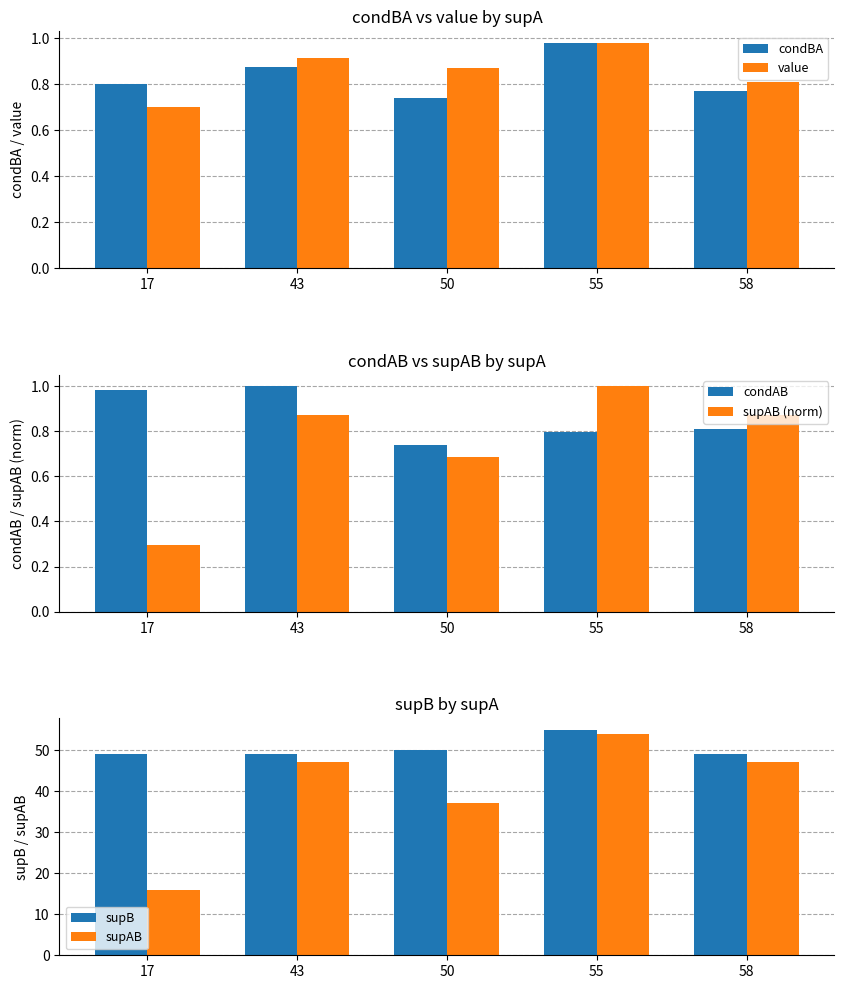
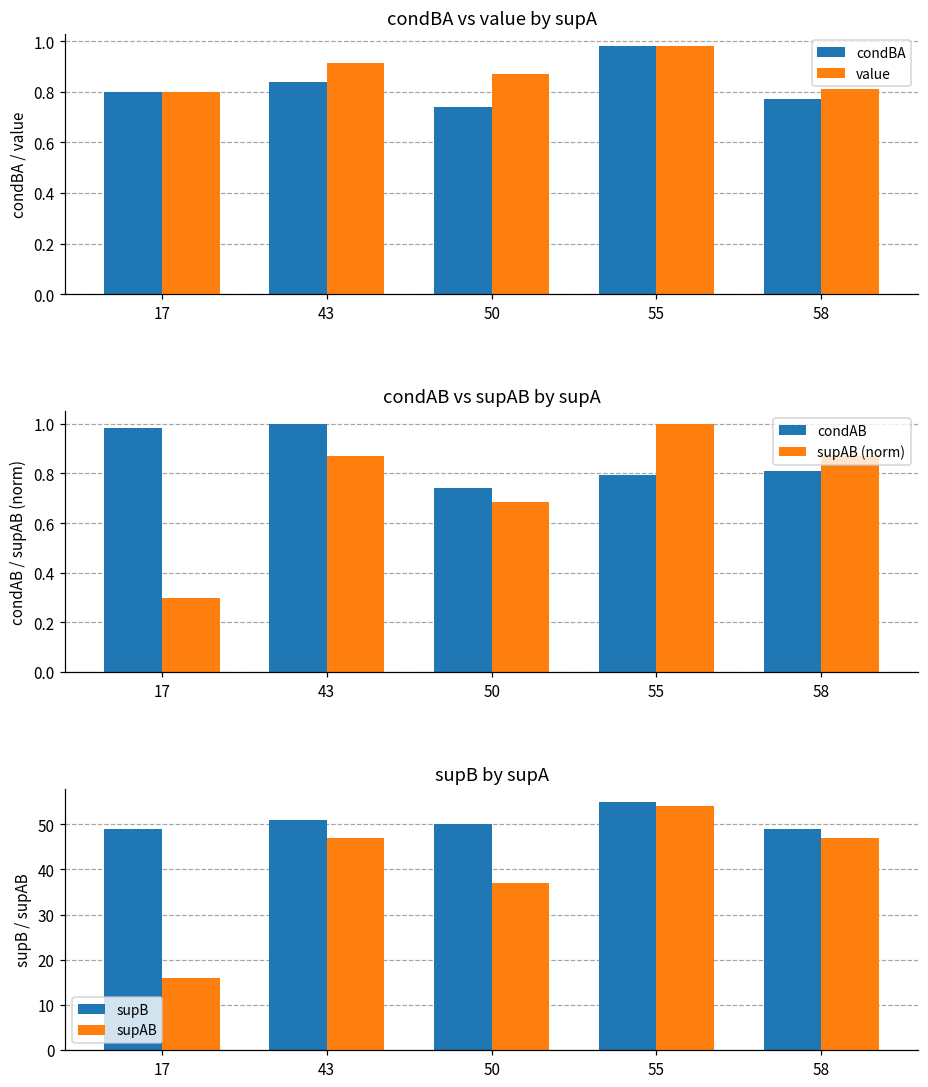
condBA vs value by supA, value, 17: 0.7 -> 0.8
condBA vs value by supA, condBA, 43: 0.88 -> 0.84
supB by supA, supB, 43: 49 -> 51
